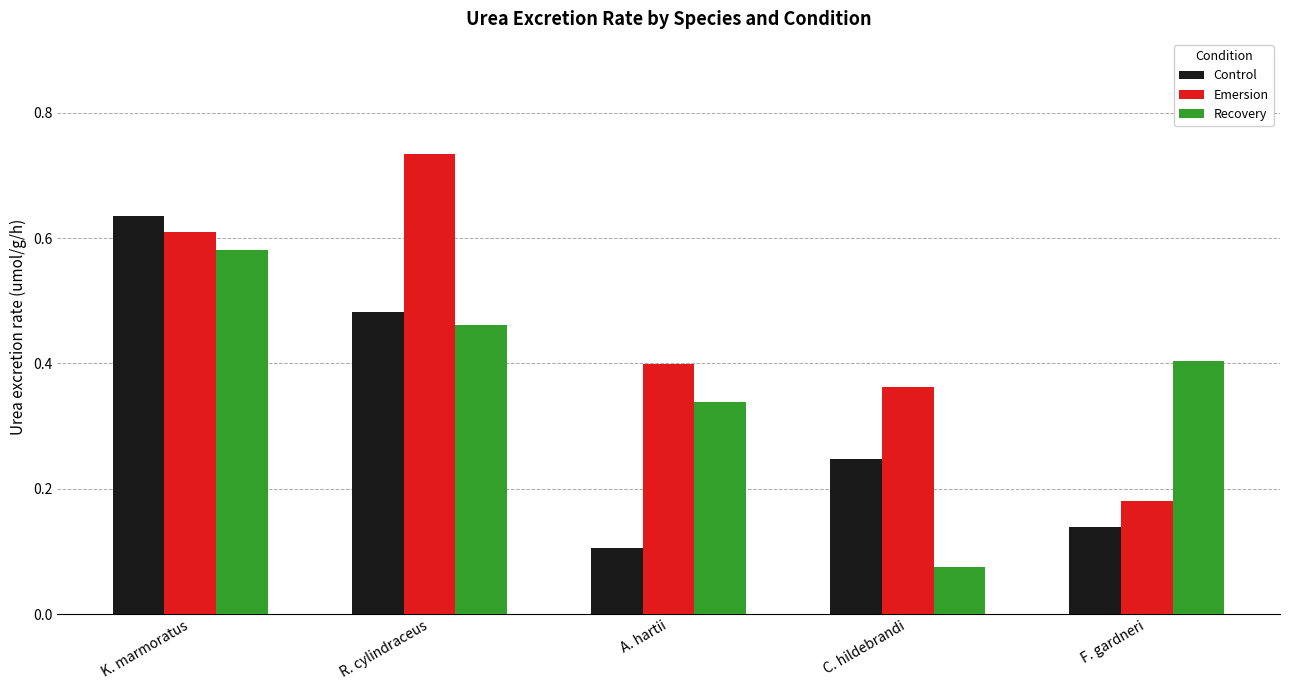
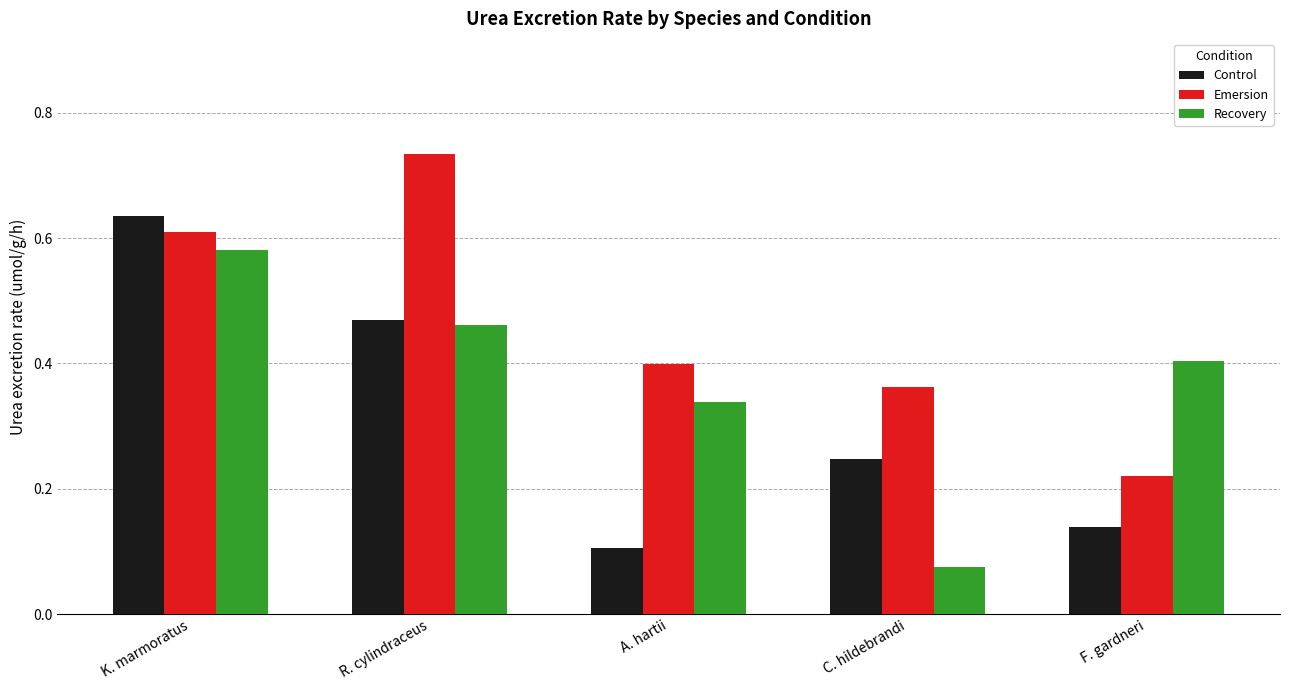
Control, R. cylindraceus: 0.48 -> 0.47
Emersion, F. gardneri: 0.18 -> 0.22
